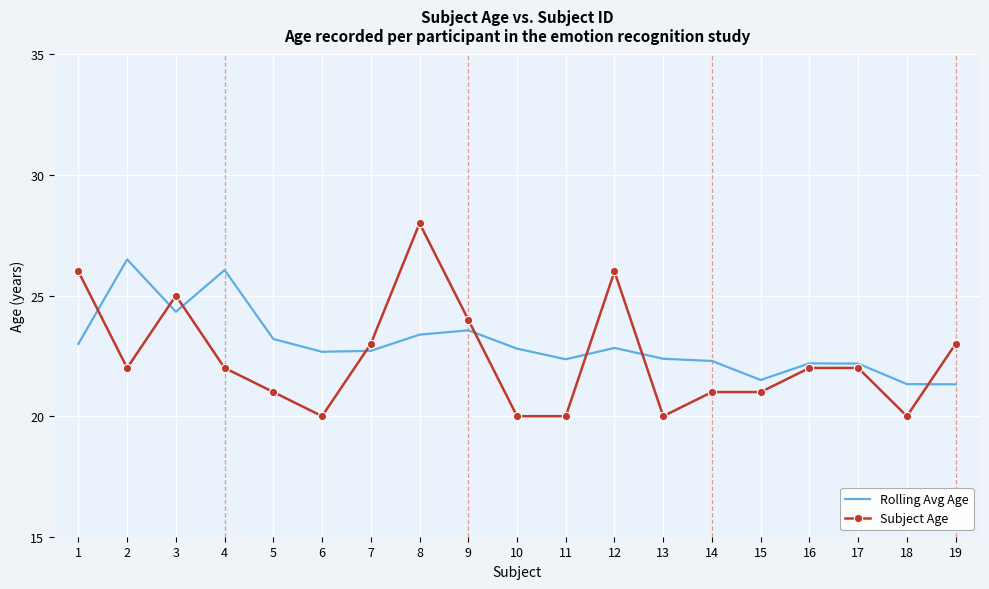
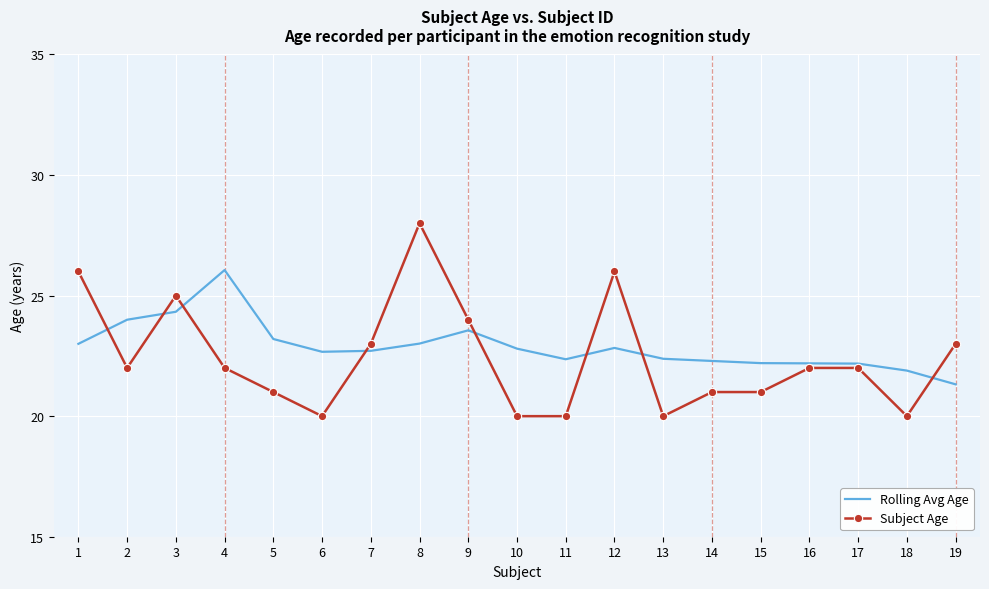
Rolling Avg Age, 2: 26.5 -> 24.0
Rolling Avg Age, 8: 23.4 -> 23.0
Rolling Avg Age, 15: 21.5 -> 22.2
Rolling Avg Age, 18: 21.3 -> 21.9
